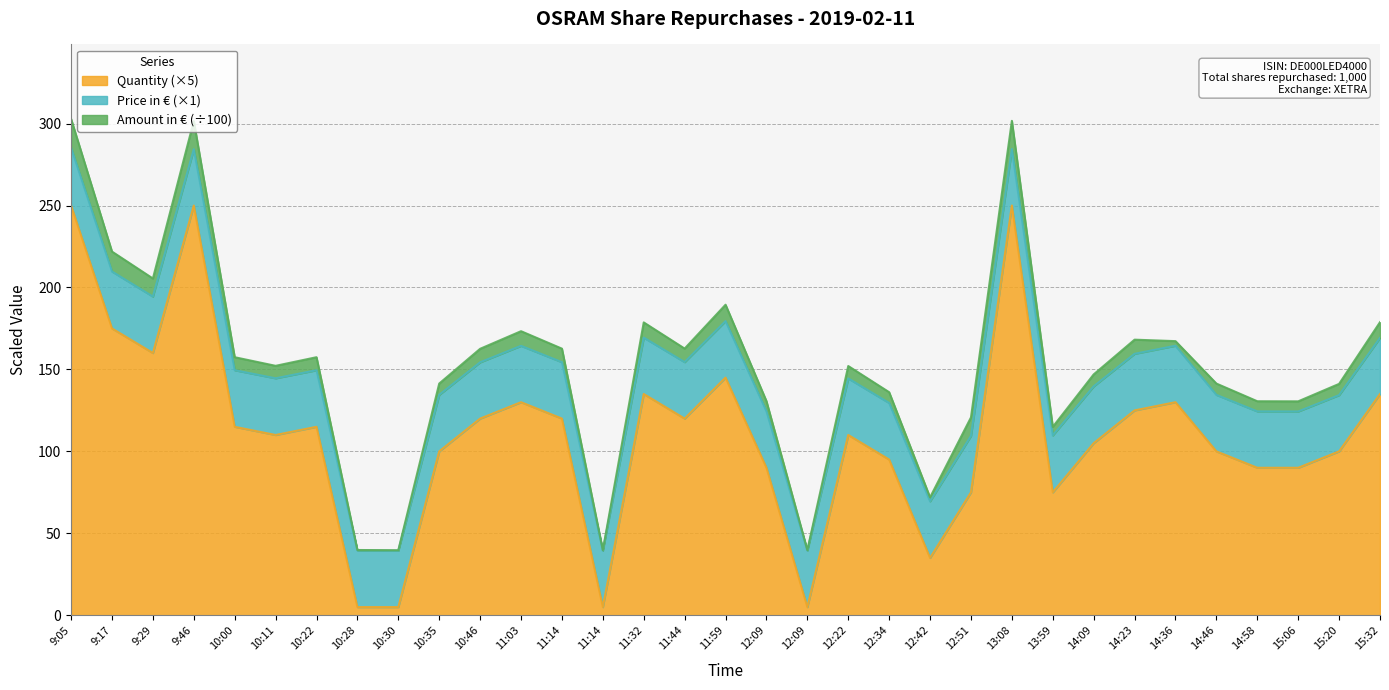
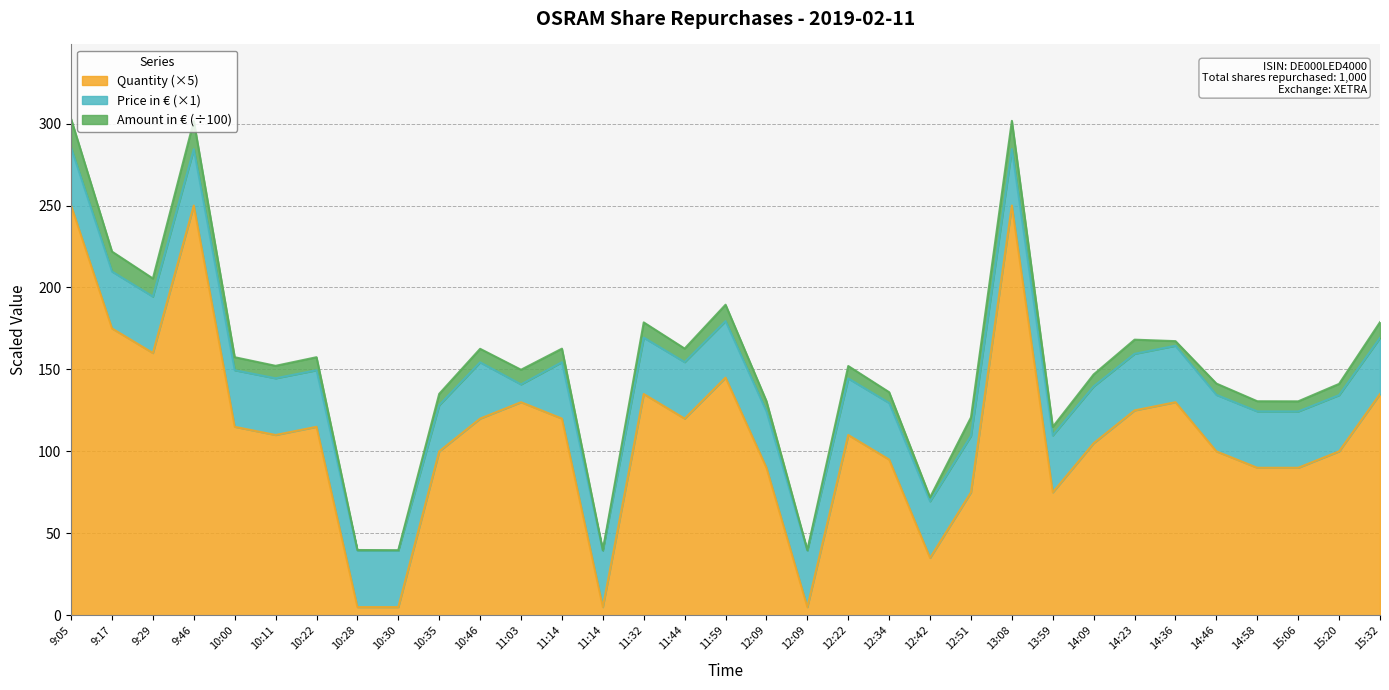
Price in € (×1), 10:35: 34 -> 28
Price in € (×1), 11:03: 34 -> 11
